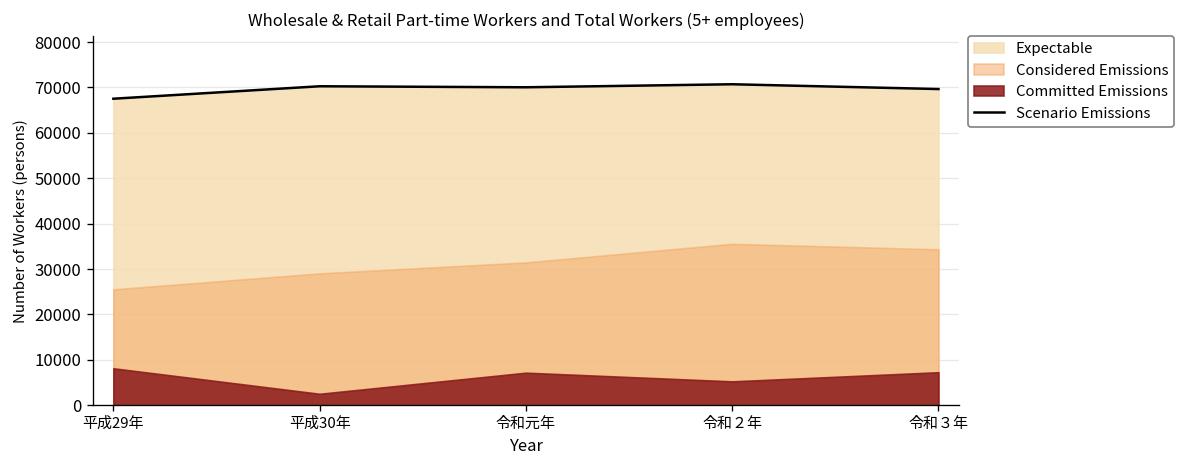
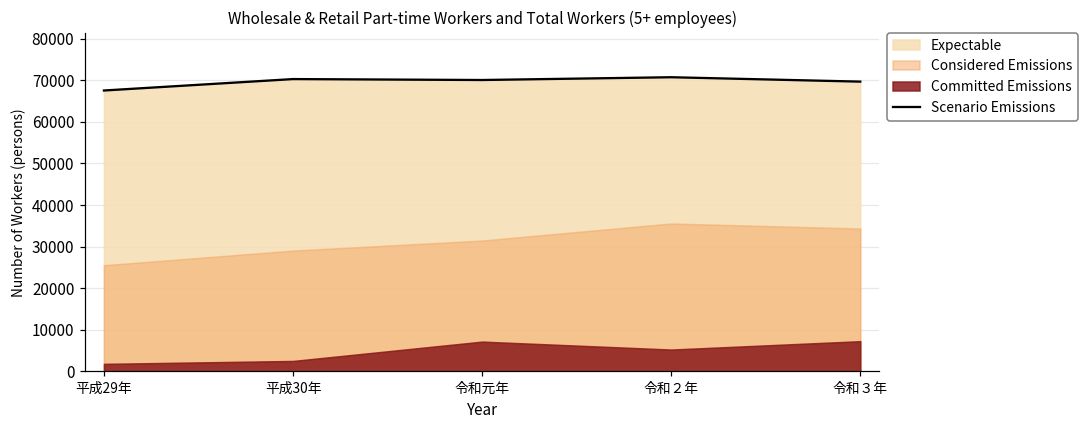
Committed Emissions, 平成29年: 8000 -> 2000
